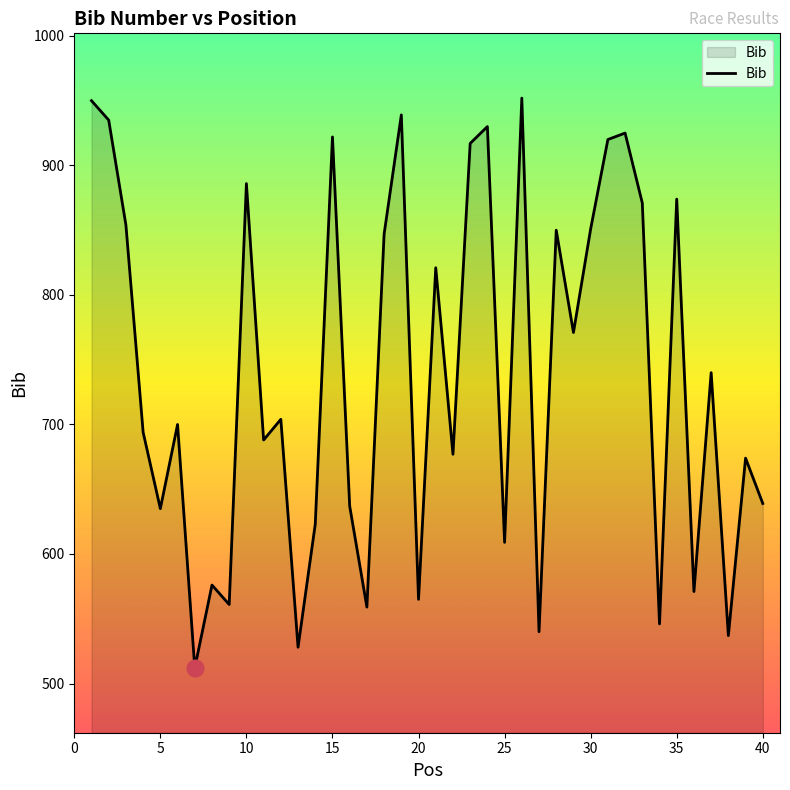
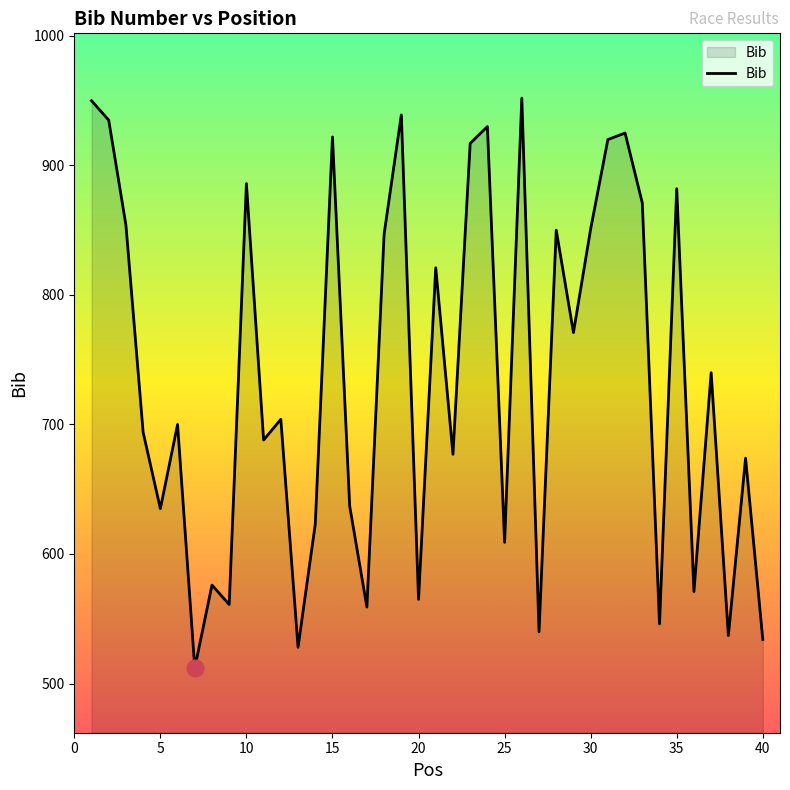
Bib, 35: 874 -> 882
Bib, 40: 639 -> 534
